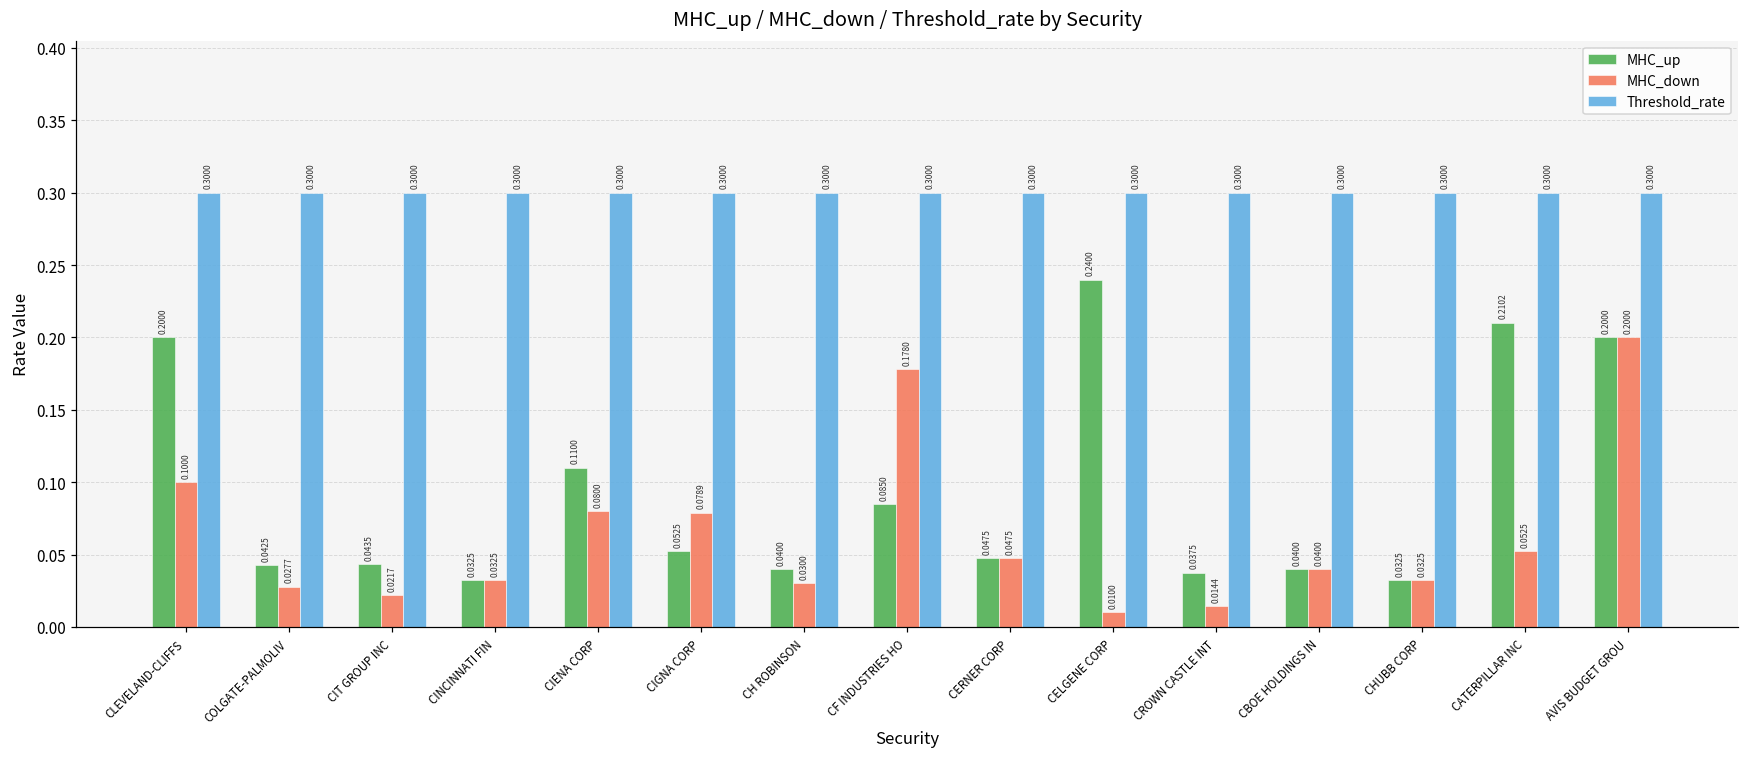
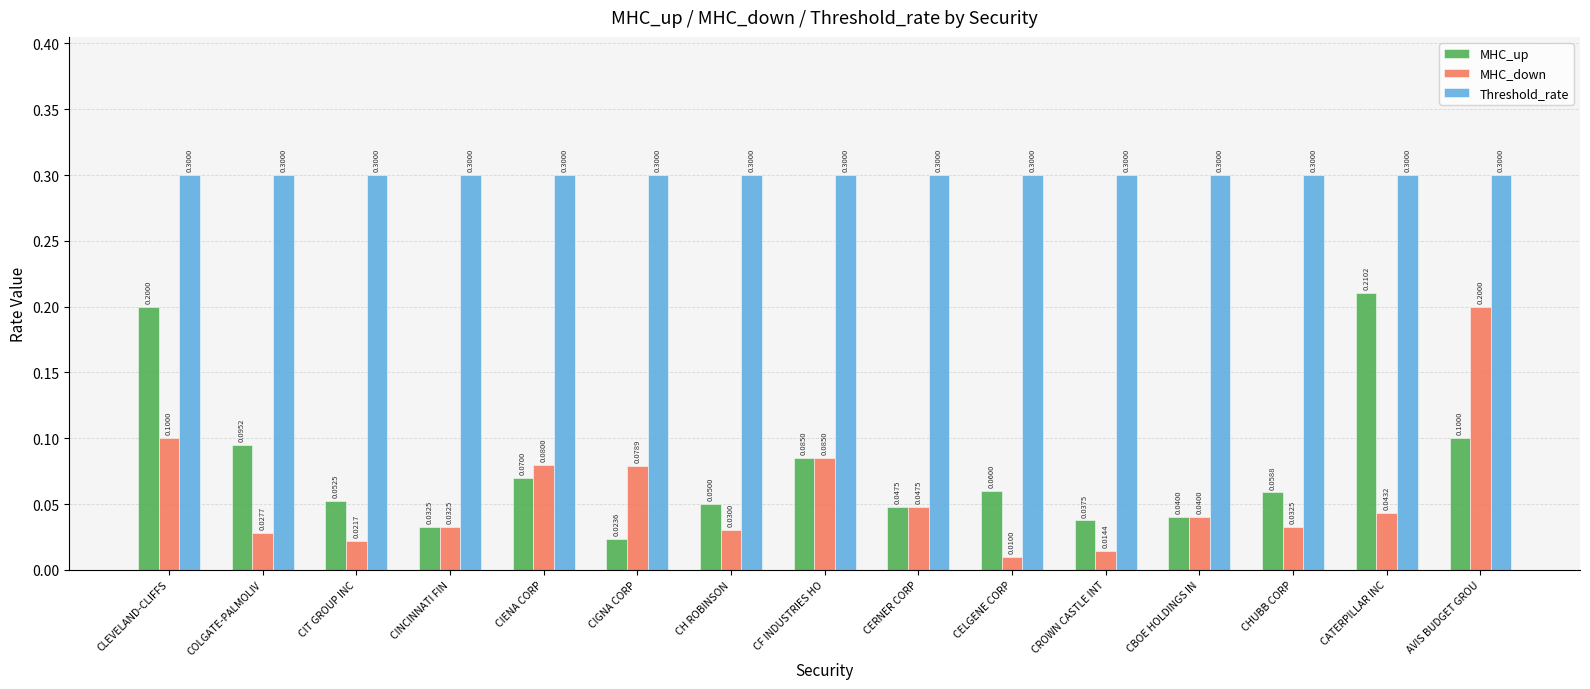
MHC_up, COLGATE-PALMOLIV: 0.0425 -> 0.0952
MHC_up, CIT GROUP INC: 0.0435 -> 0.0525
MHC_up, CIENA CORP: 0.1100 -> 0.0700
MHC_up, CIGNA CORP: 0.0525 -> 0.0236
MHC_up, CH ROBINSON: 0.0400 -> 0.0500
MHC_down, CF INDUSTRIES HO: 0.1780 -> 0.0850
MHC_up, CELGENE CORP: 0.2400 -> 0.0600
MHC_up, CHUBB CORP: 0.0325 -> 0.0588
MHC_down, CATERPILLAR INC: 0.0525 -> 0.0432
MHC_up, AVIS BUDGET GROU: 0.2000 -> 0.1000
